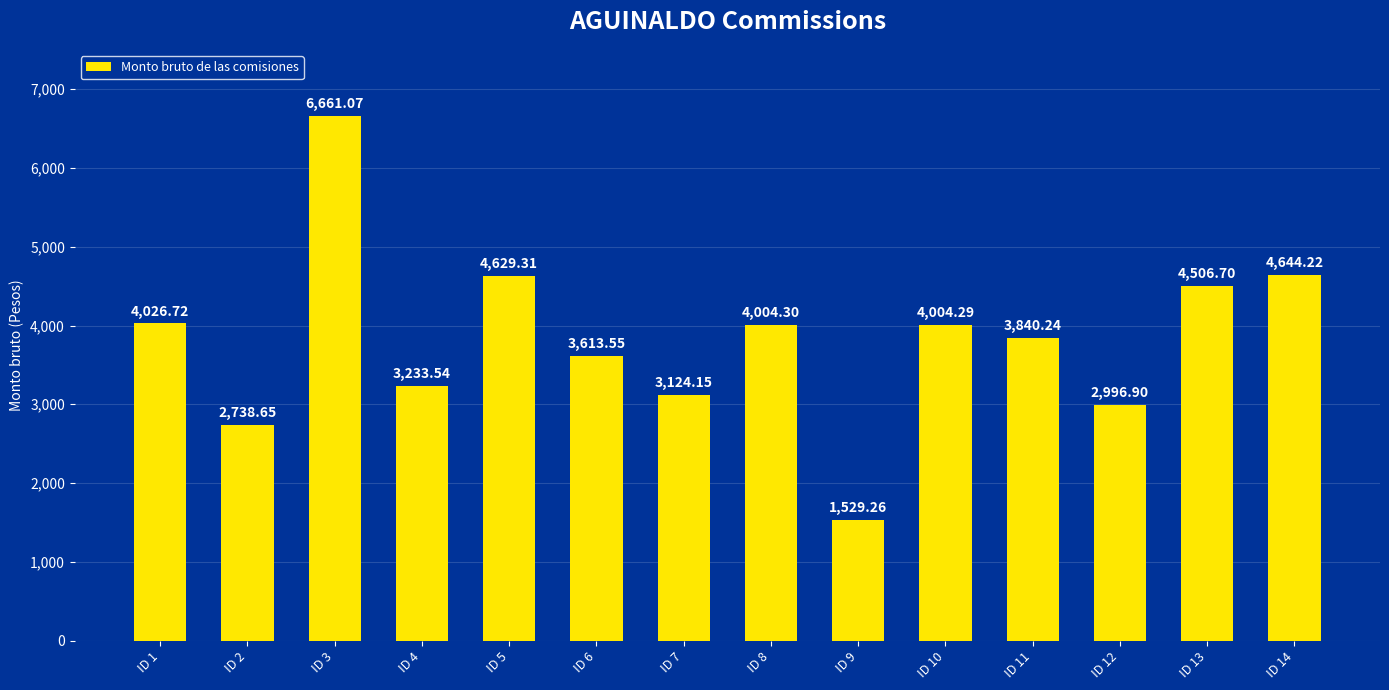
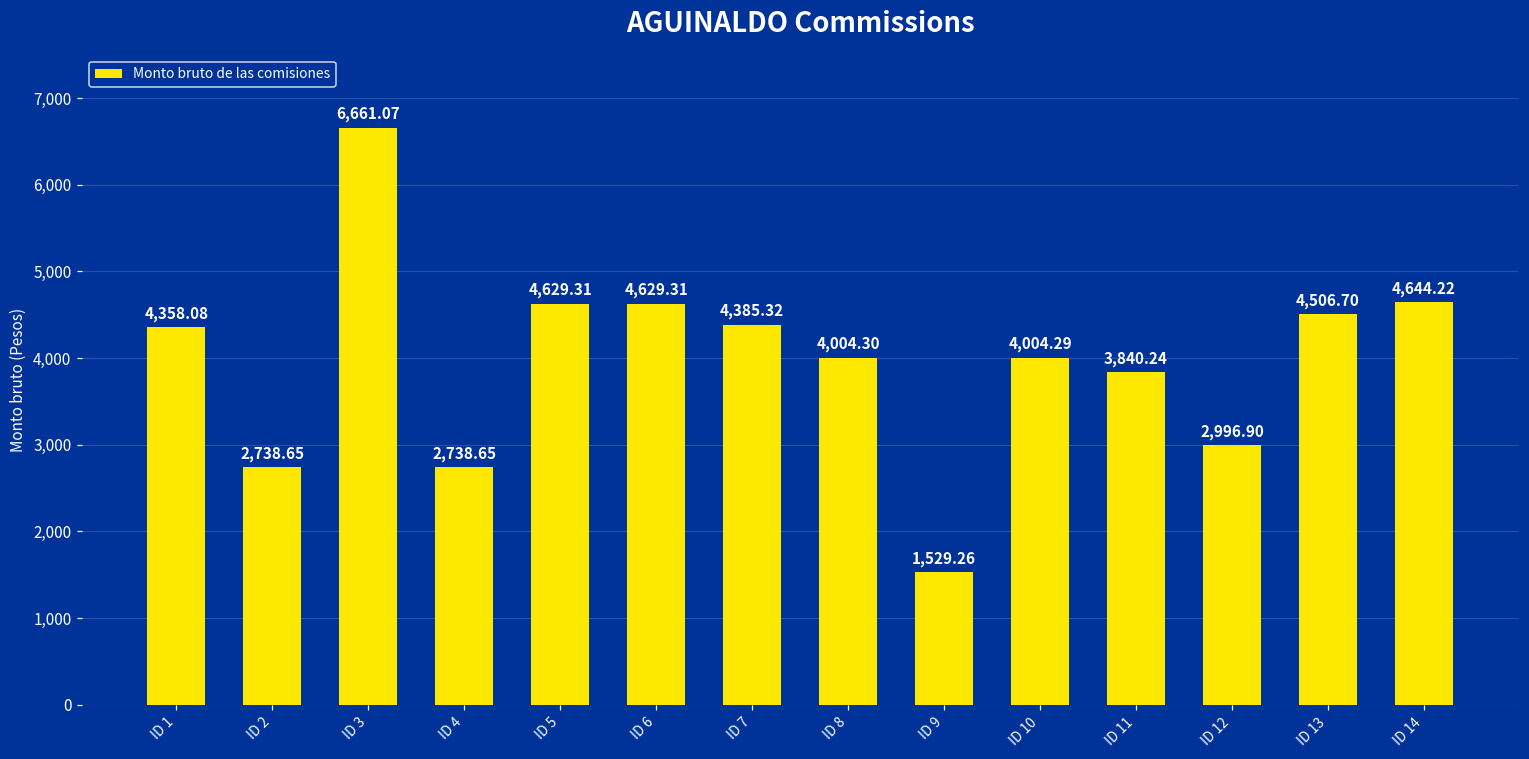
ID 1: 4,026.72 -> 4,358.08
ID 4: 3,233.54 -> 2,738.65
ID 6: 3,613.55 -> 4,629.31
ID 7: 3,124.15 -> 4,385.32
